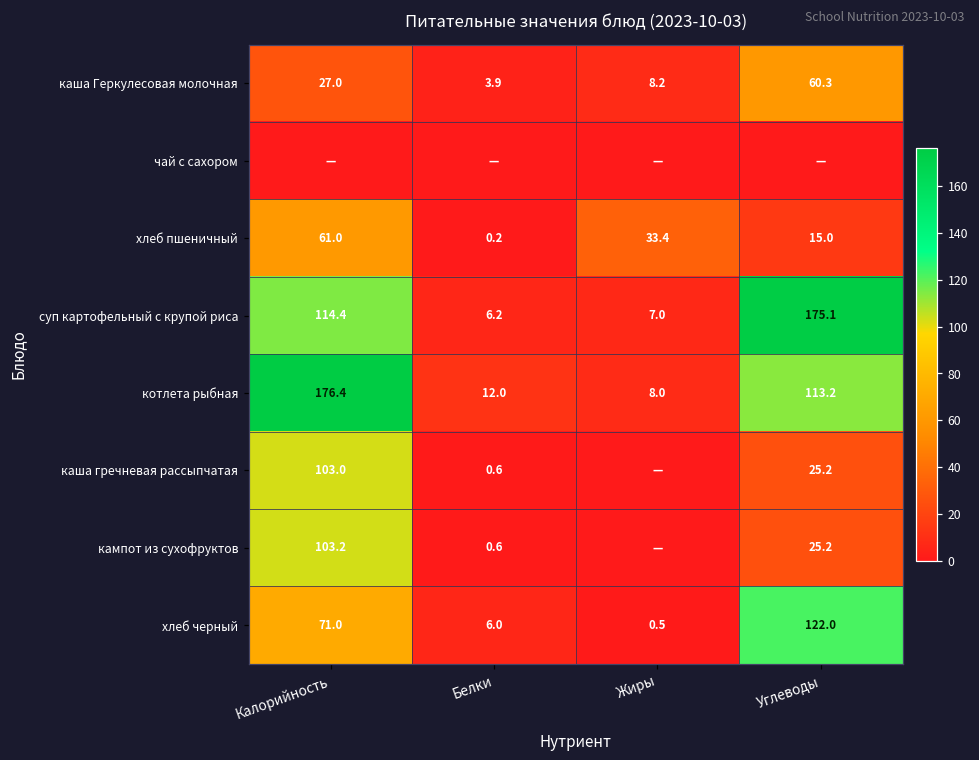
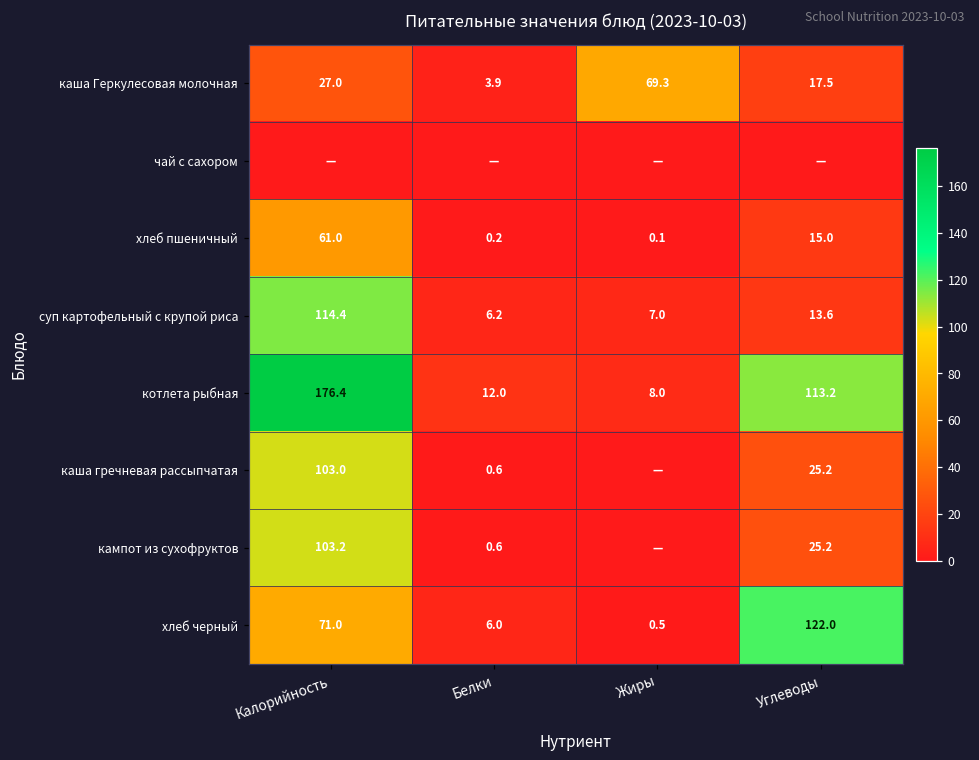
каша Геркулесовая молочная, Жиры: 8.2 -> 69.3
каша Геркулесовая молочная, Углеводы: 60.3 -> 17.5
хлеб пшеничный, Жиры: 33.4 -> 0.1
суп картофельный с крупой риса, Углеводы: 175.1 -> 13.6
